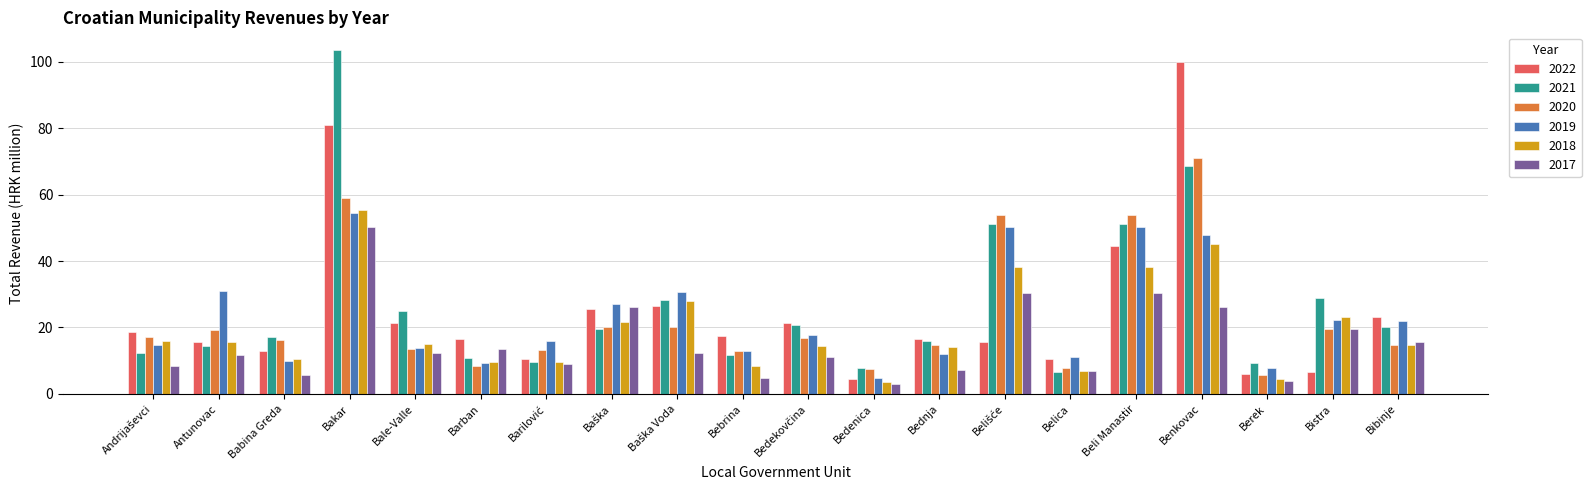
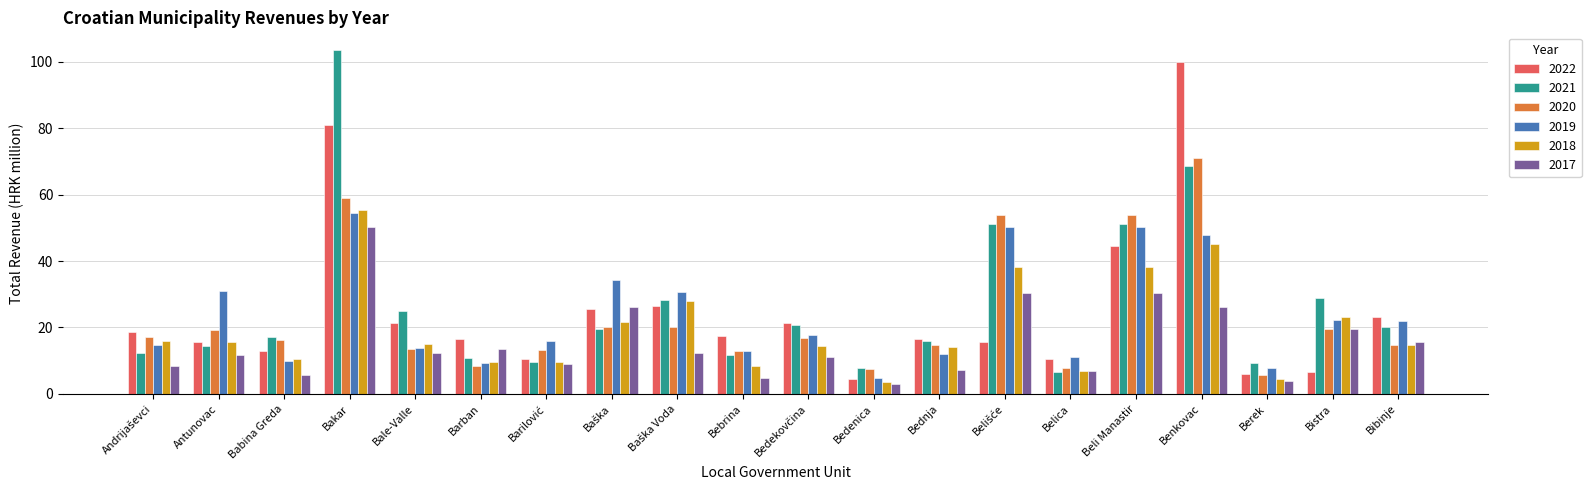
2019, Baška: 27 -> 34
